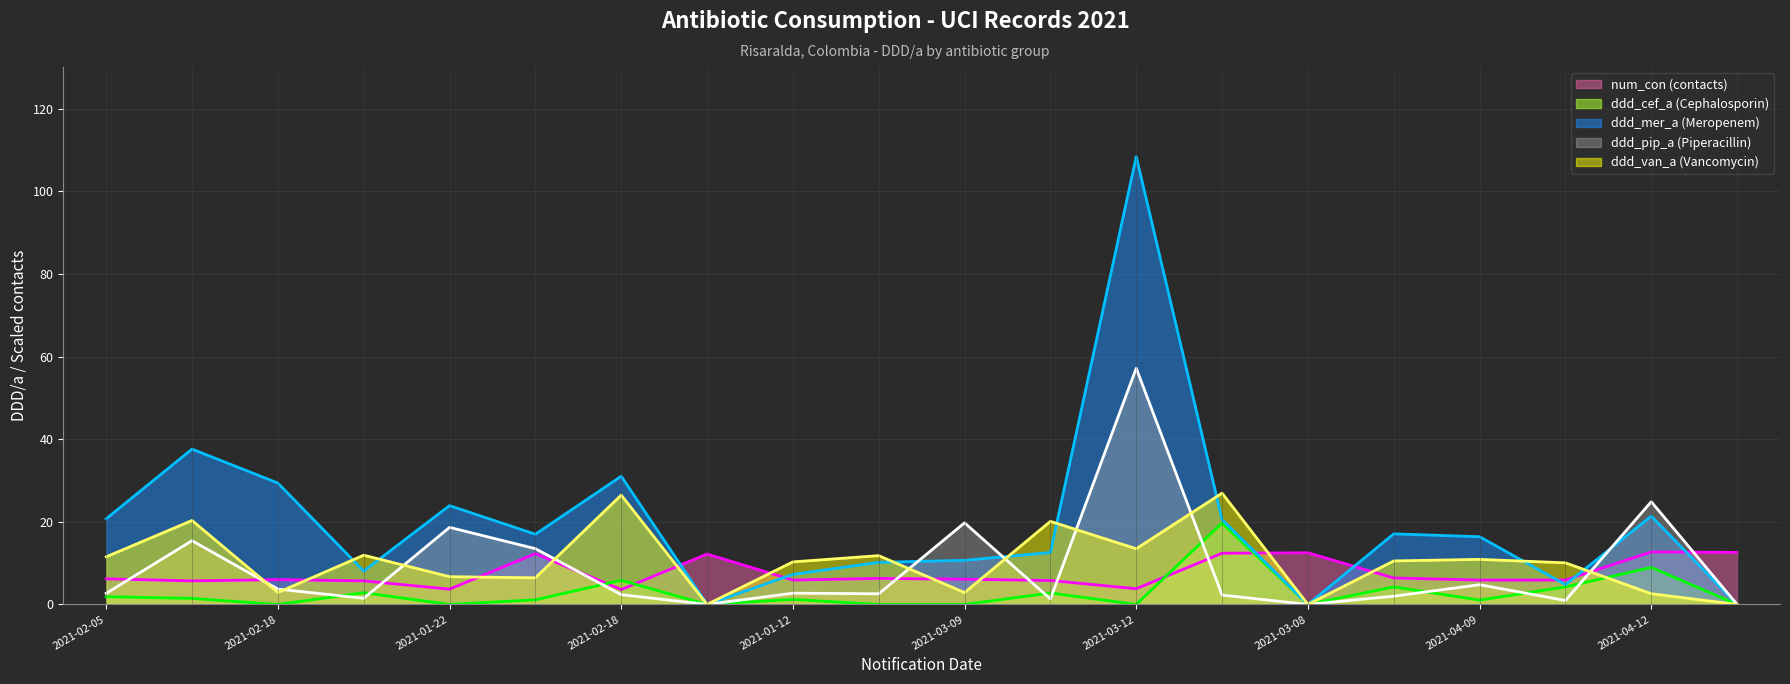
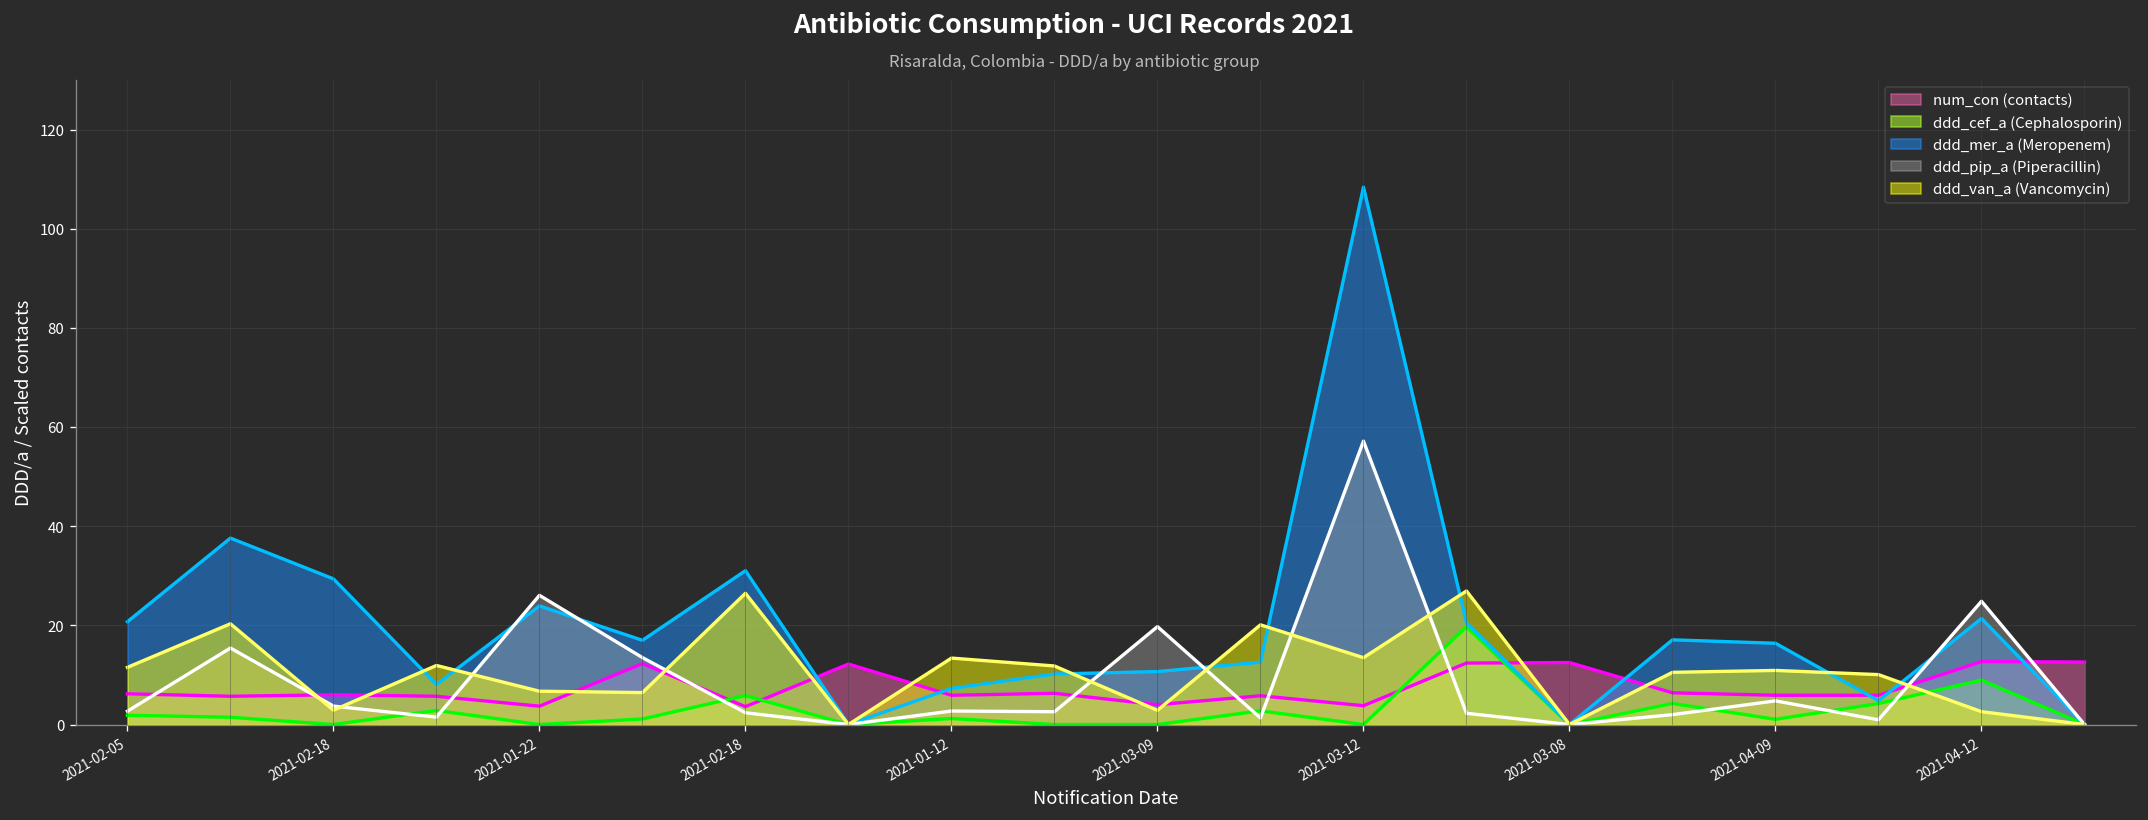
ddd_pip_a (Piperacillin), 2021-01-22: 19 -> 26
ddd_van_a (Vancomycin), 2021-01-12: 10 -> 13
num_con (contacts), 2021-03-09: 6 -> 4
